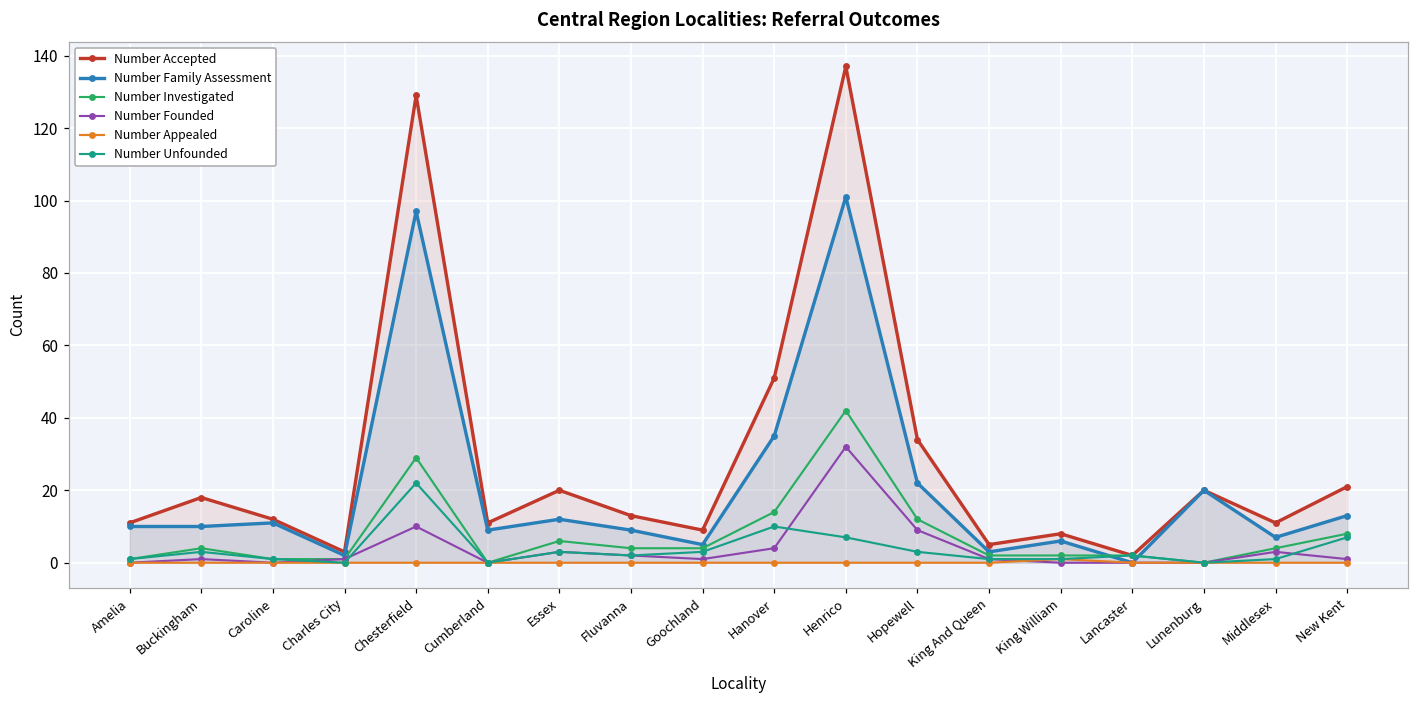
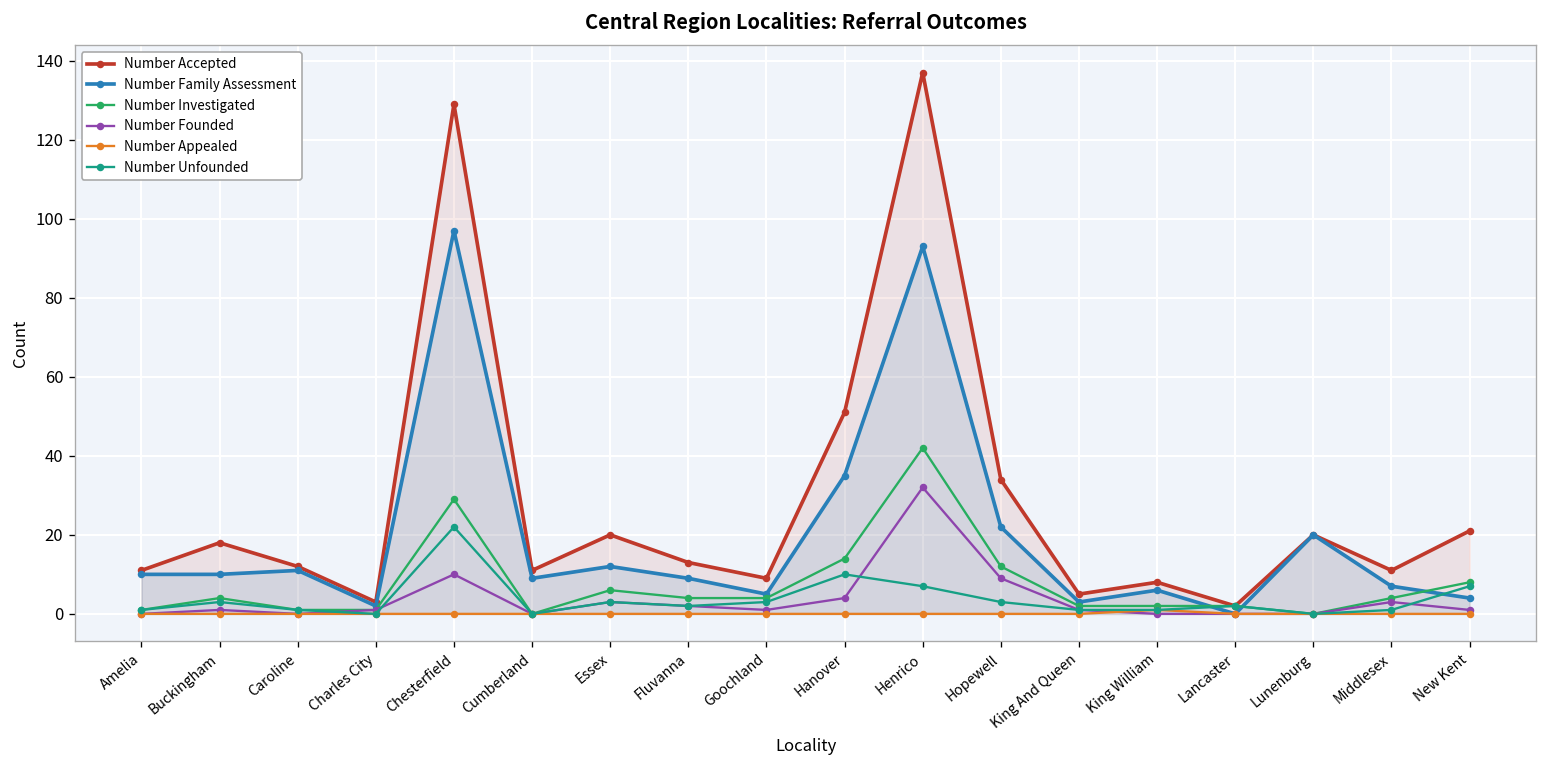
Number Family Assessment, Henrico: 101 -> 93
Number Family Assessment, New Kent: 13 -> 4
